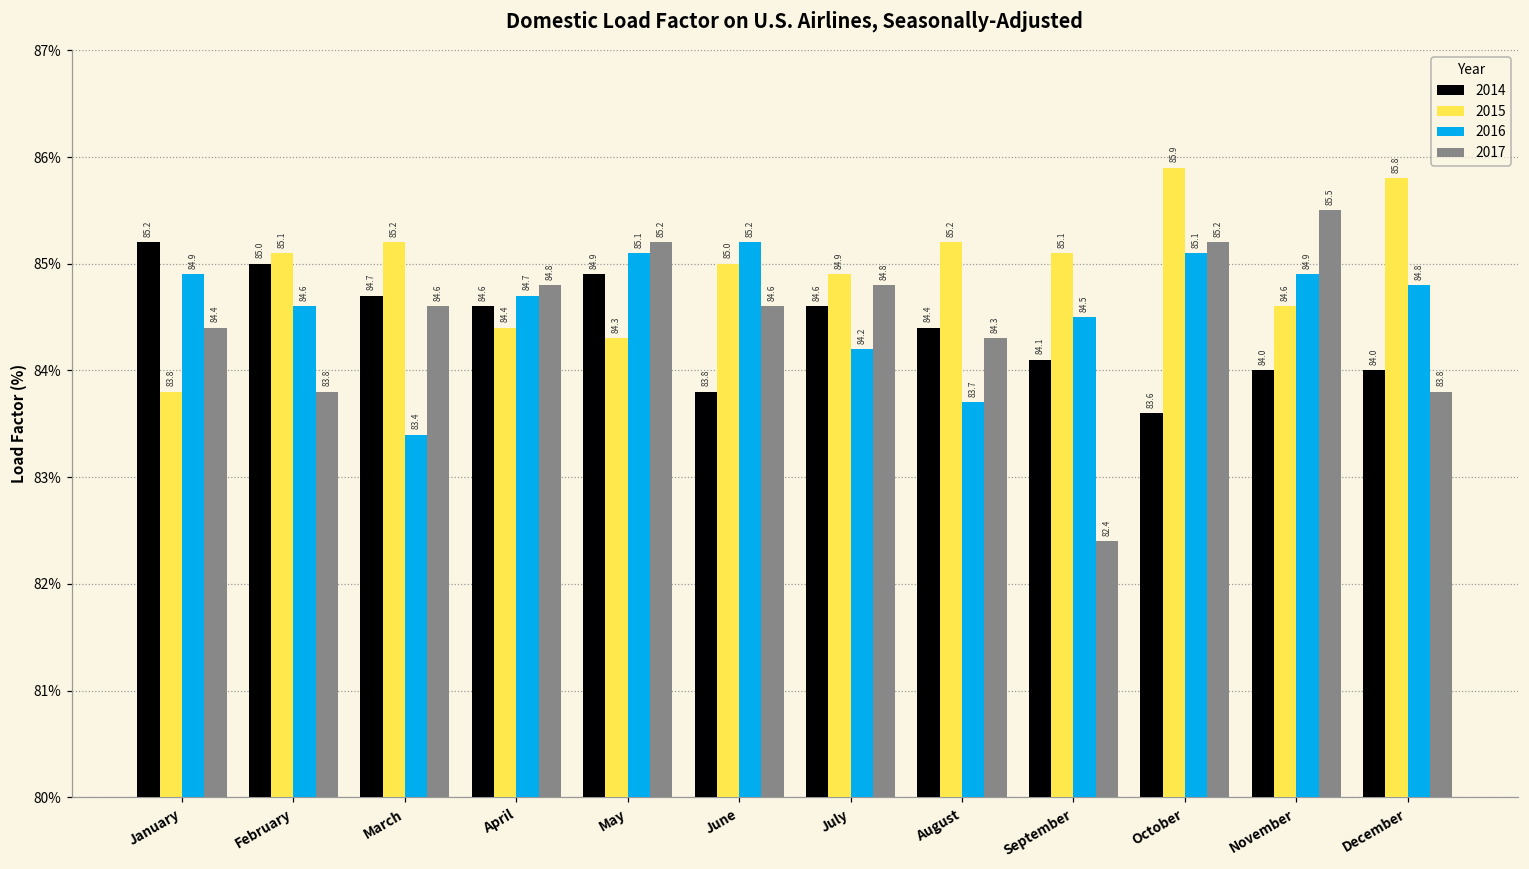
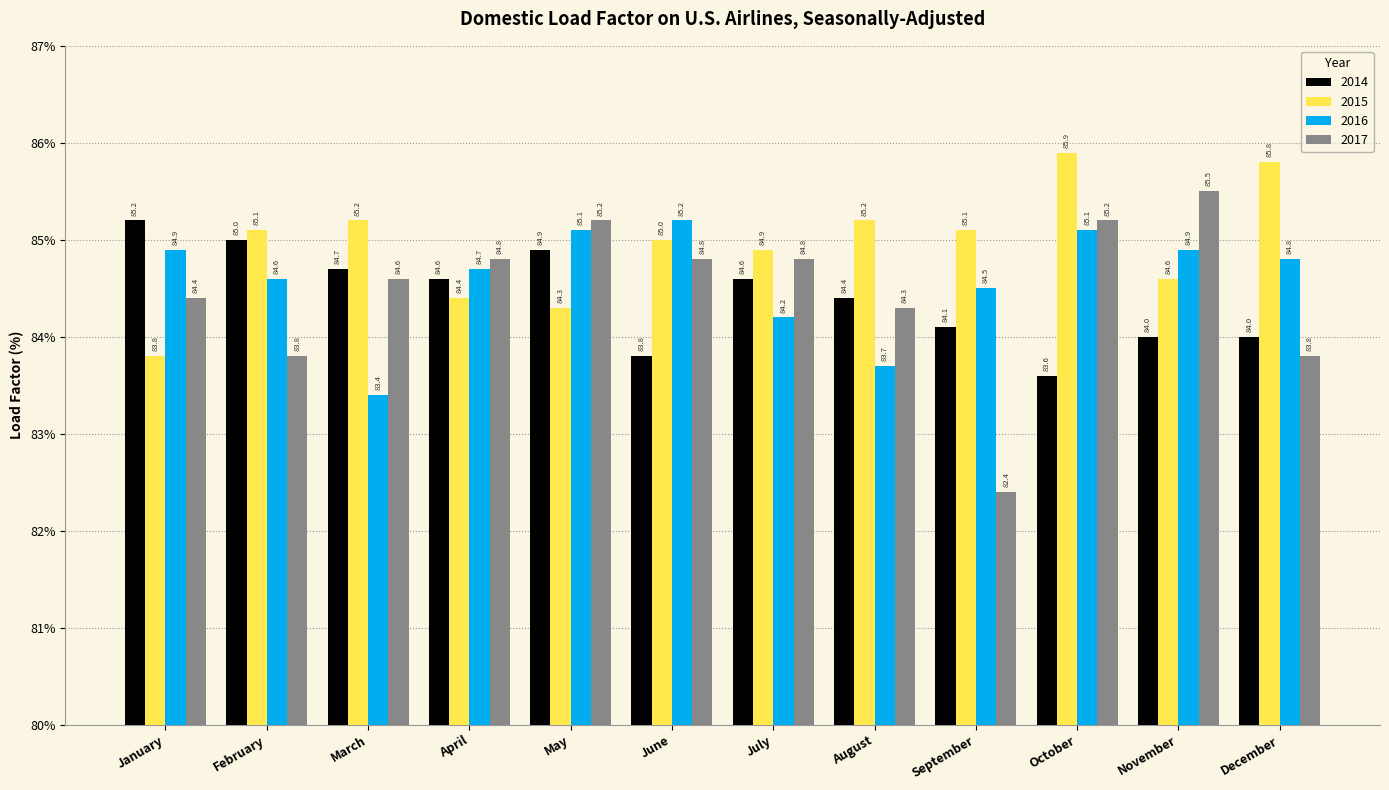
2017, June: 84.6 -> 84.8
